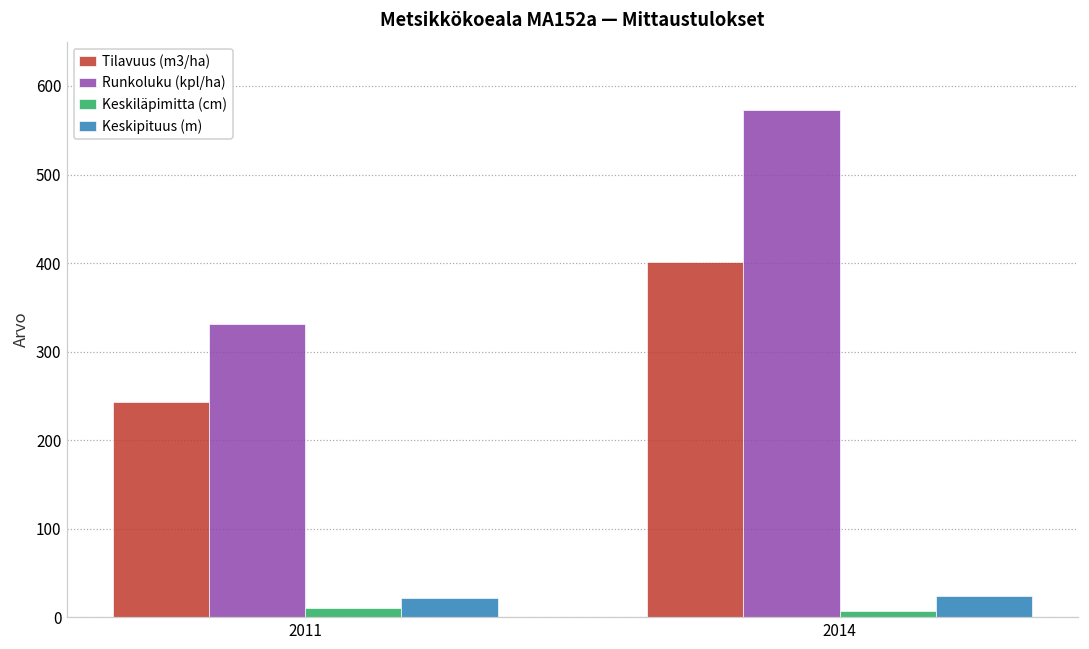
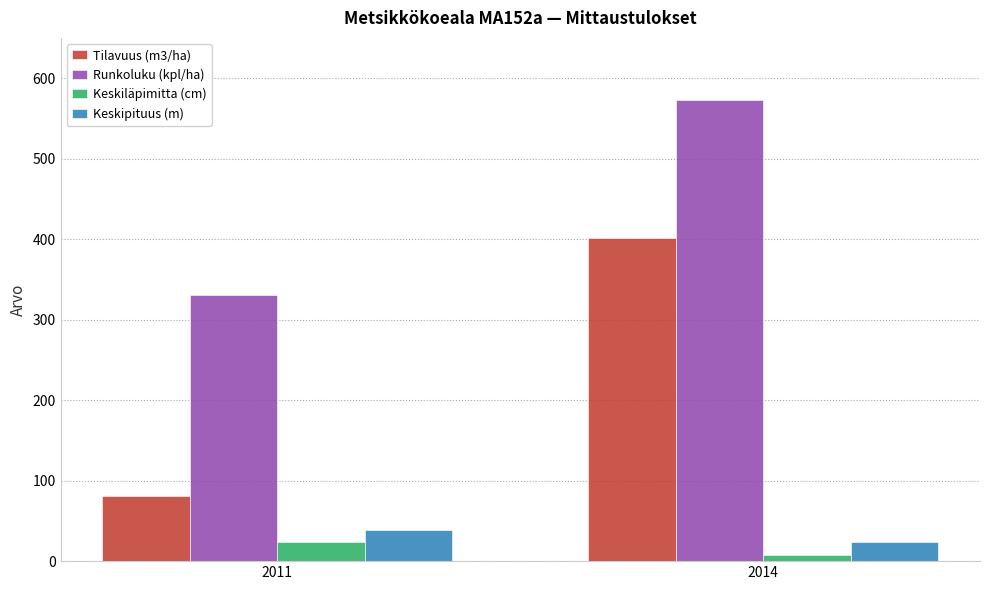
Tilavuus (m3/ha), 2011: 240 -> 80
Keskiläpimitta (cm), 2011: 10 -> 20
Keskipituus (m), 2011: 20 -> 40
